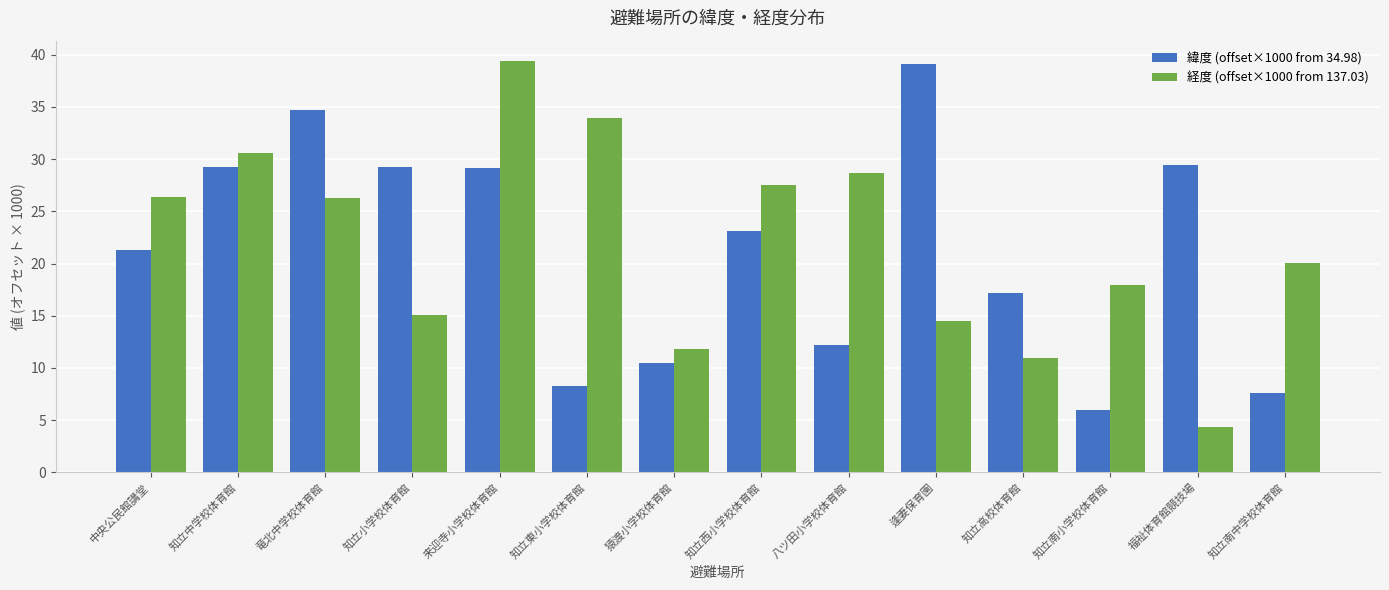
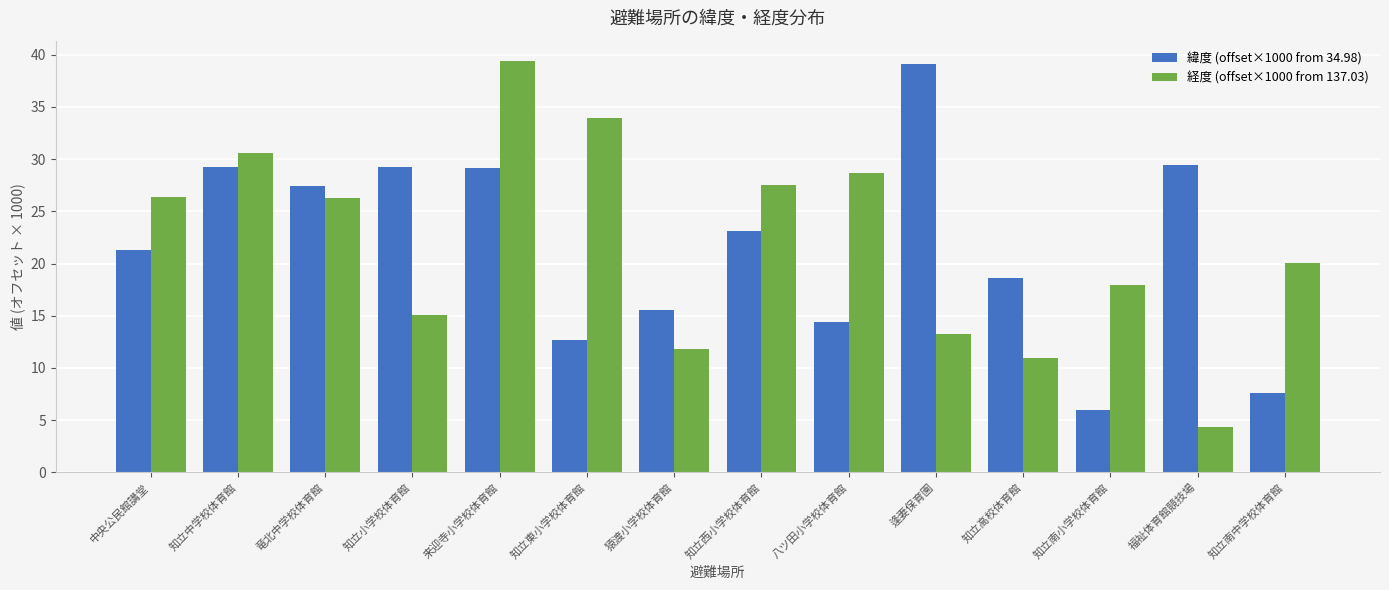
緯度 (offset×1000 from 34.98), 竜北中学校体育館: 34.7 -> 27.5
緯度 (offset×1000 from 34.98), 知立東小学校体育館: 8.3 -> 12.7
緯度 (offset×1000 from 34.98), 猿渡小学校体育館: 10.5 -> 15.6
緯度 (offset×1000 from 34.98), 八ツ田小学校体育館: 12.2 -> 14.4
経度 (offset×1000 from 137.03), 逢妻保育園: 14.5 -> 13.3
緯度 (offset×1000 from 34.98), 知立高校体育館: 17.2 -> 18.6
